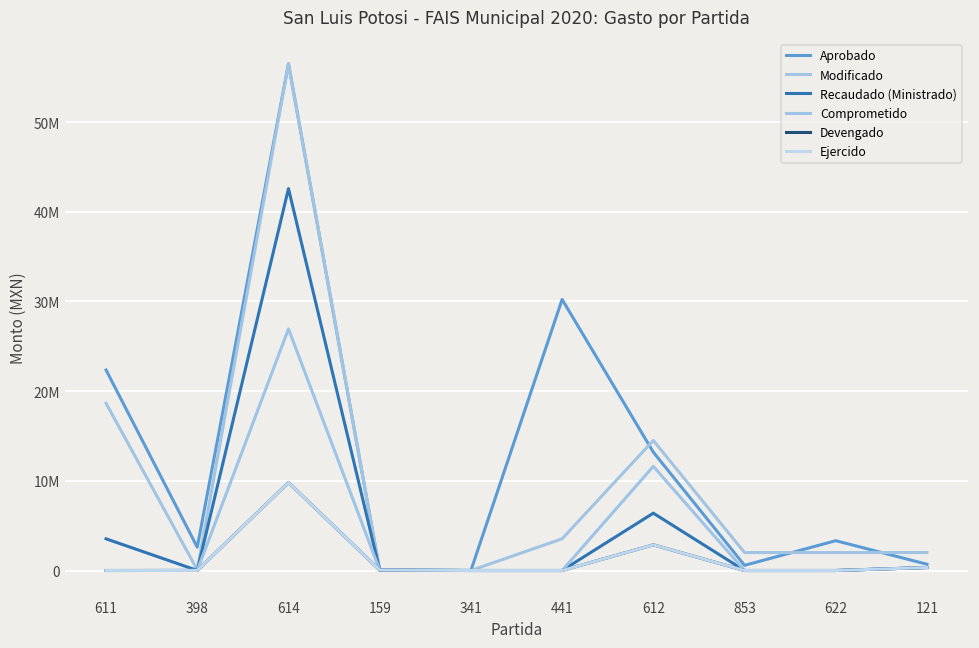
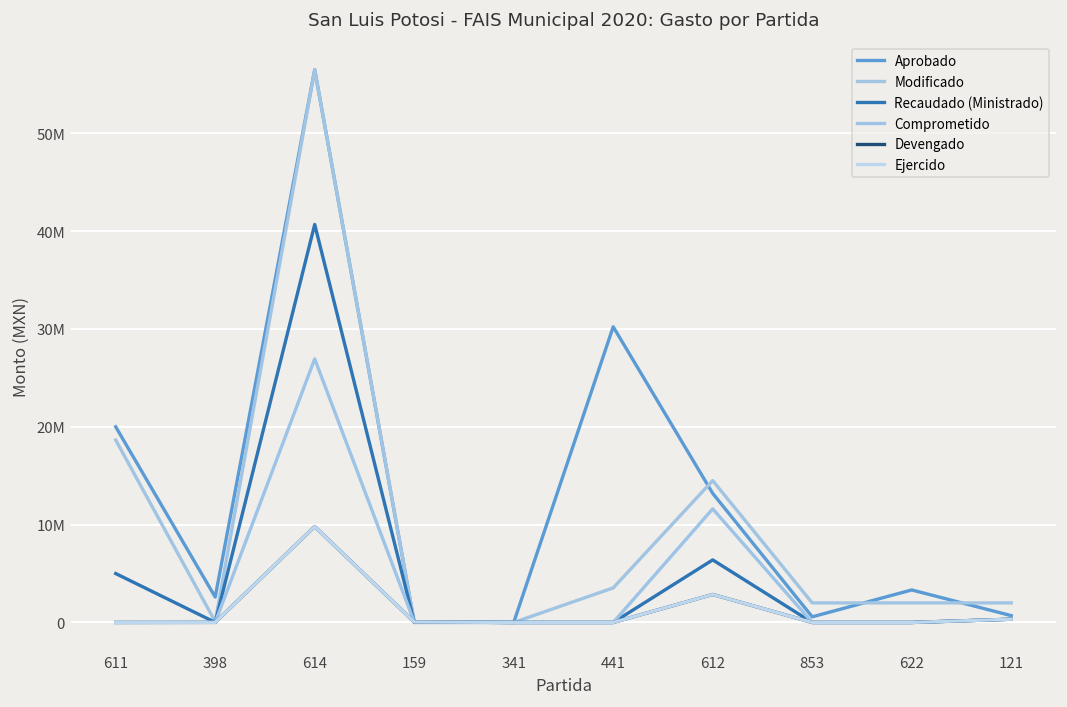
Aprobado, 611: 22000000 -> 20000000
Recaudado (Ministrado), 611: 4000000 -> 5000000
Recaudado (Ministrado), 614: 43000000 -> 41000000
